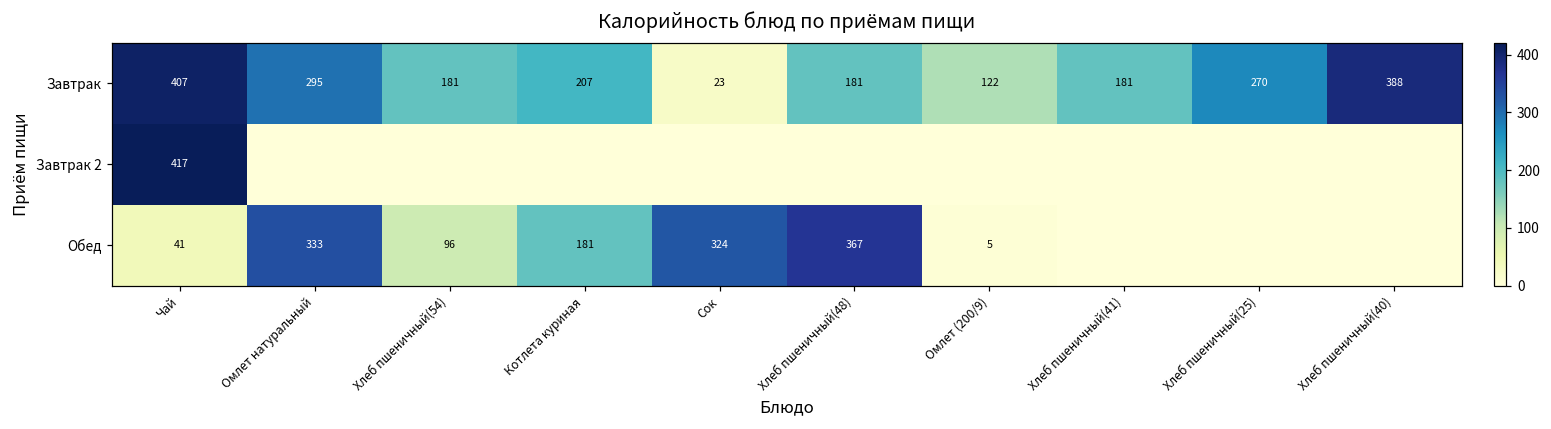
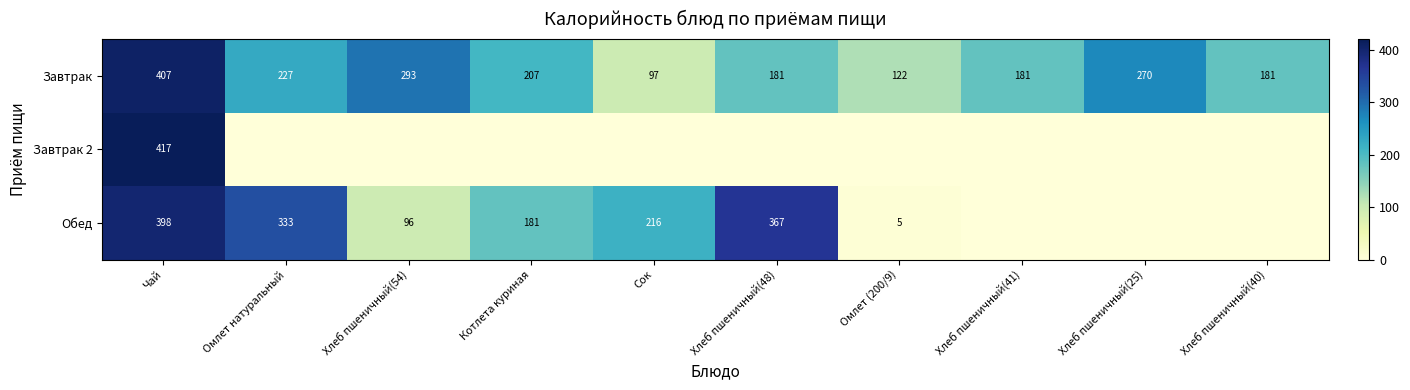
Завтрак, Омлет натуральный: 295 -> 227
Завтрак, Хлеб пшеничный(54): 181 -> 293
Завтрак, Сок: 23 -> 97
Завтрак, Хлеб пшеничный(40): 388 -> 181
Обед, Чай: 41 -> 398
Обед, Сок: 324 -> 216
